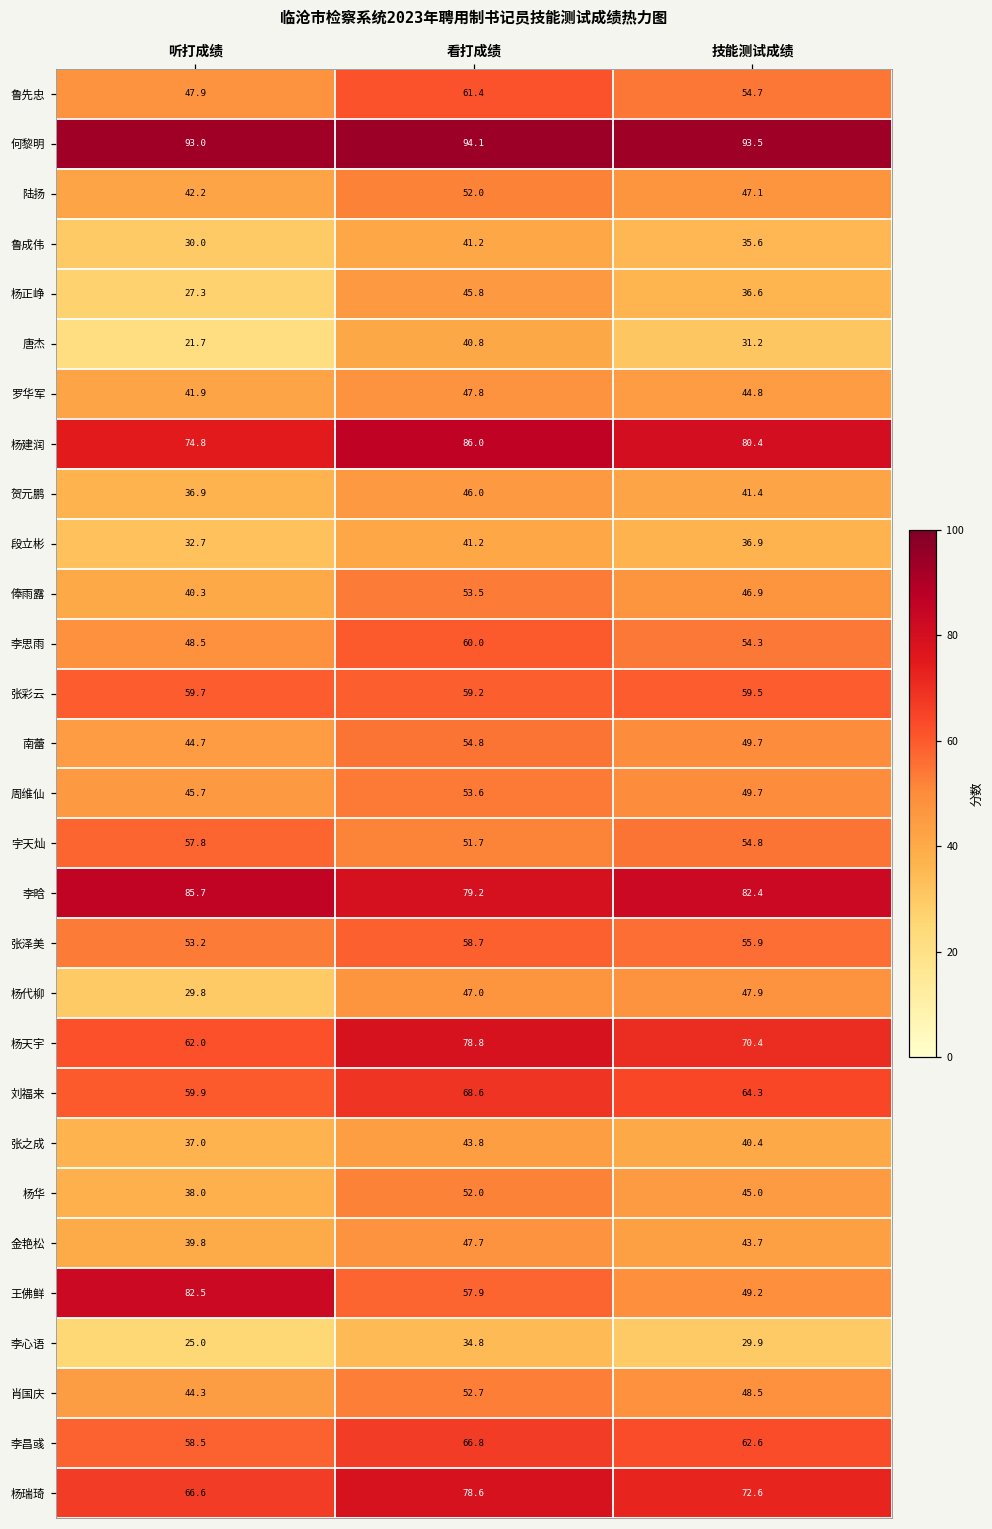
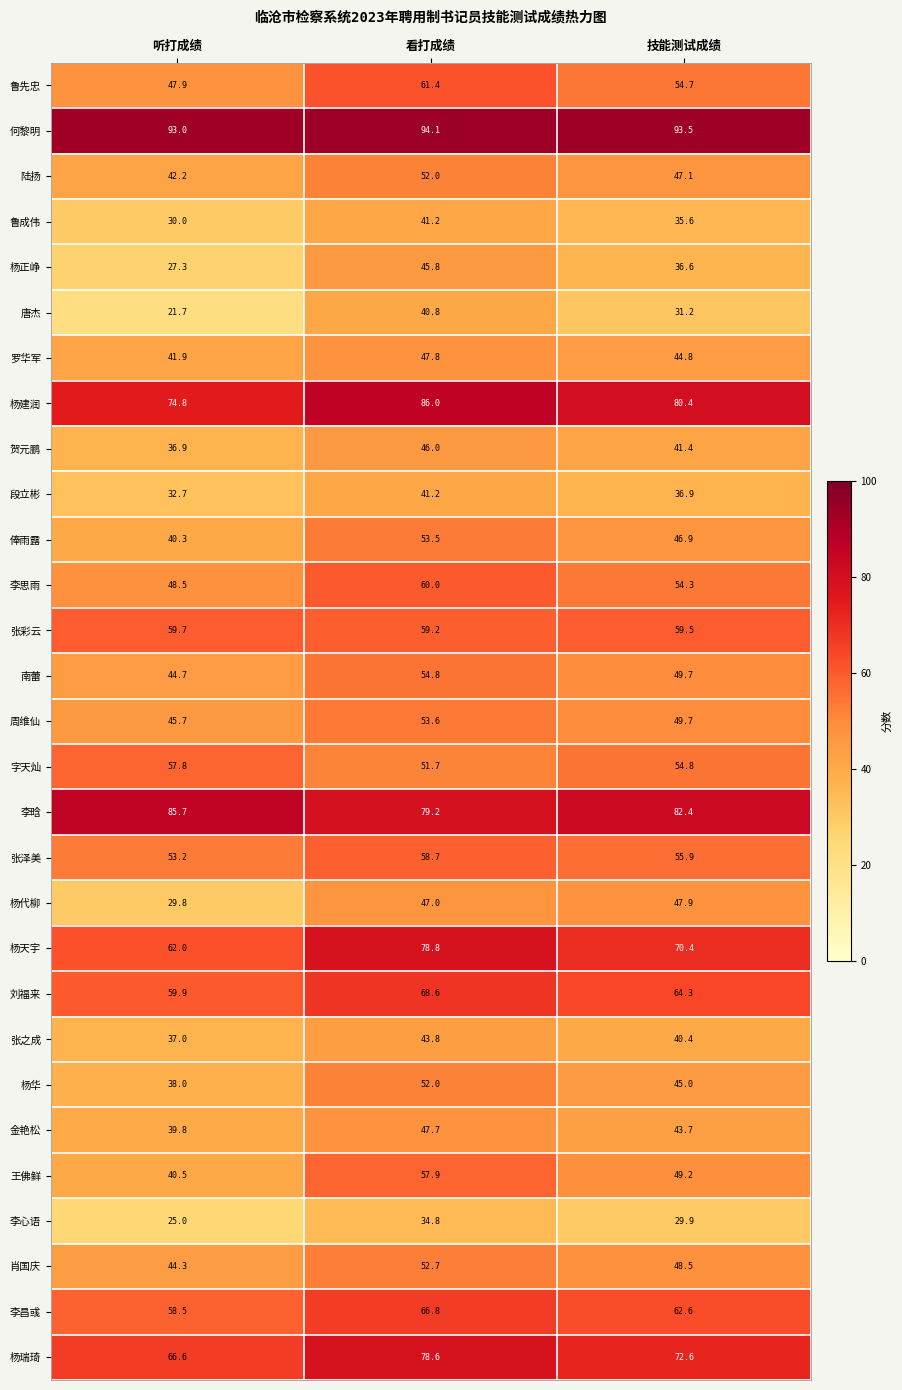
王佛鲜, 听打成绩: 82.5 -> 40.5
